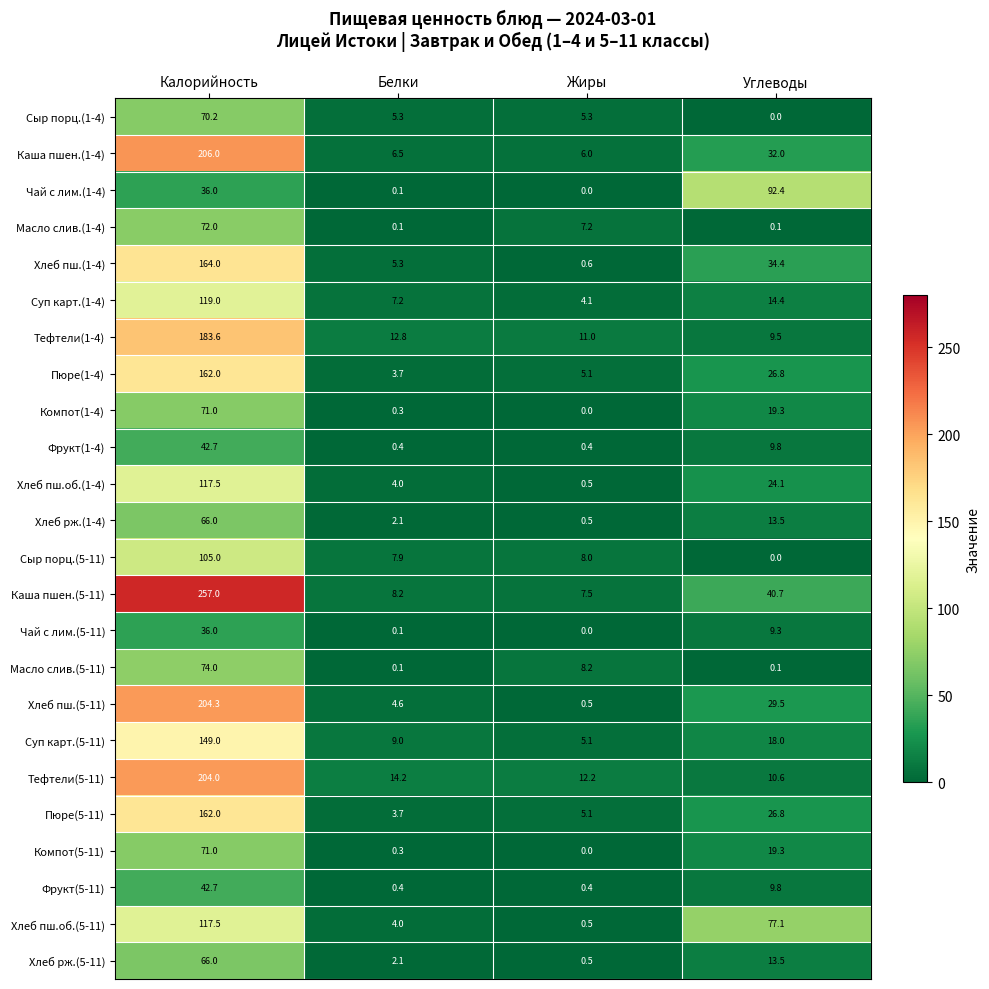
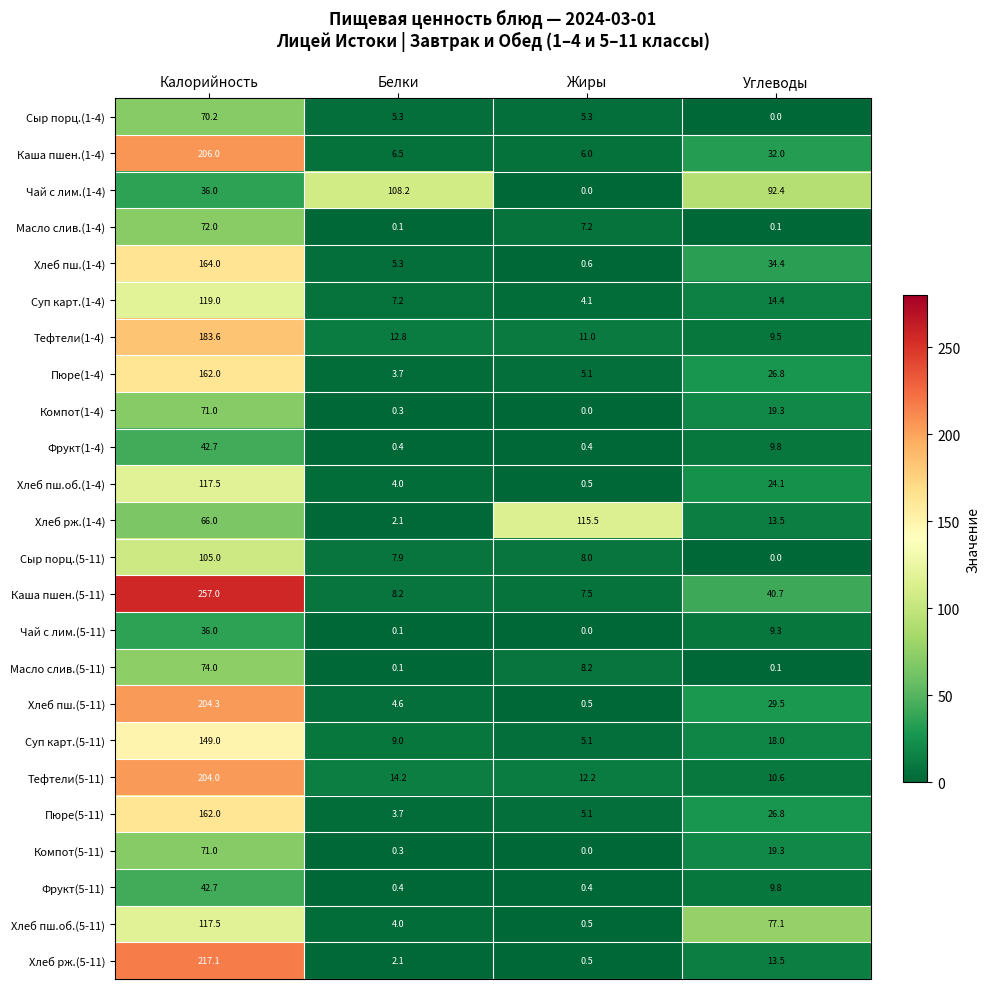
Чай с лим.(1-4), Белки: 0.1 -> 108.2
Хлеб рж.(1-4), Жиры: 0.5 -> 115.5
Хлеб рж.(5-11), Калорийность: 66.0 -> 217.1
